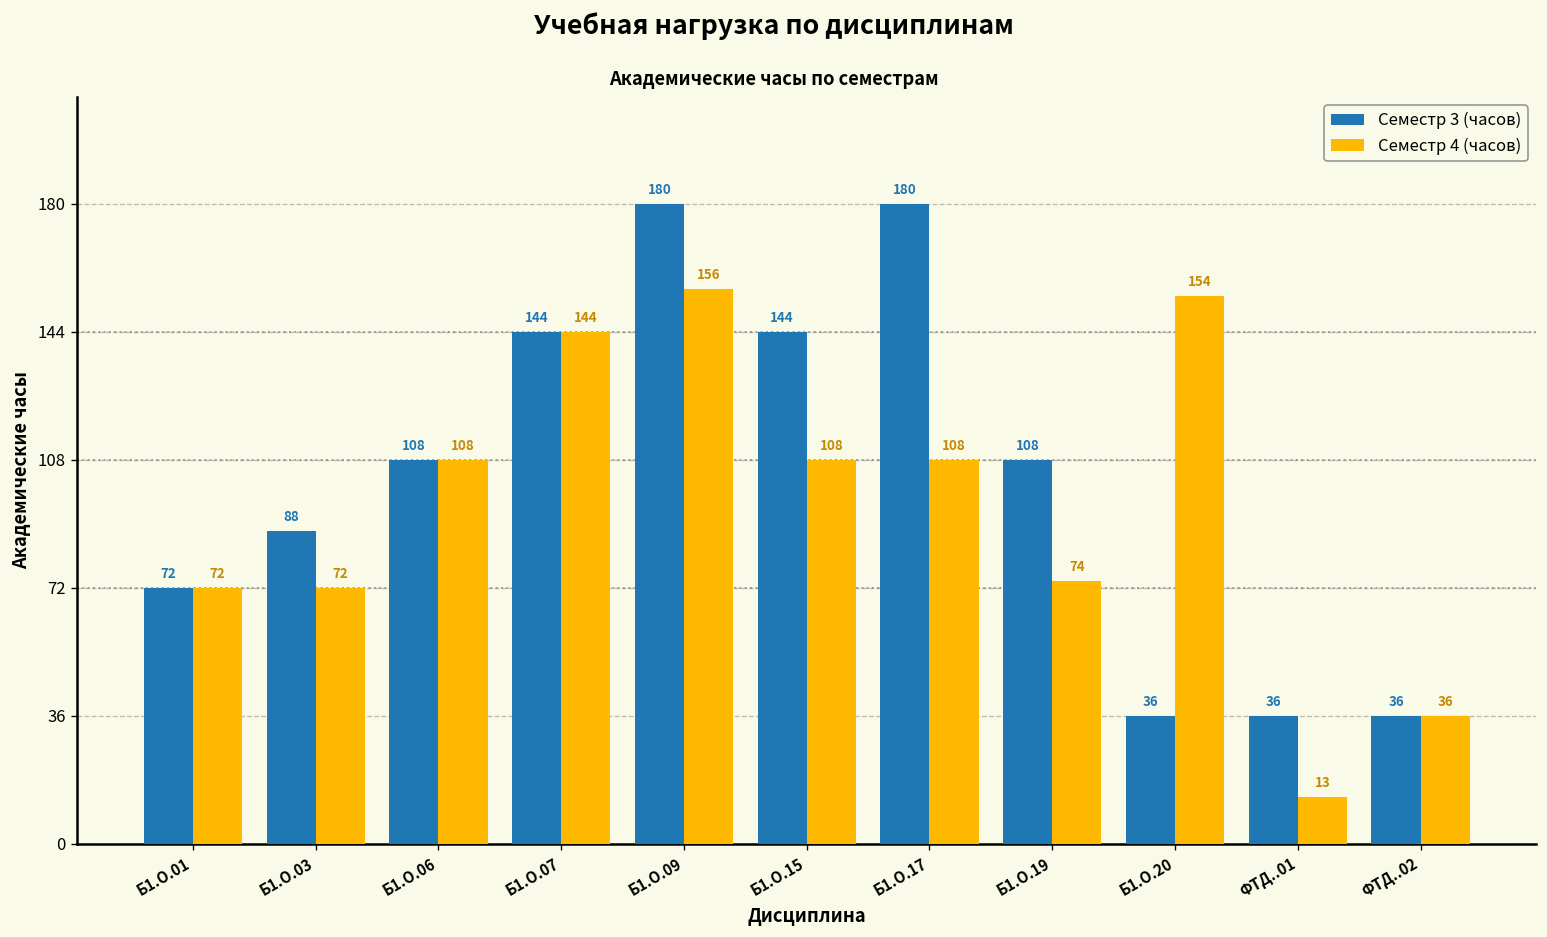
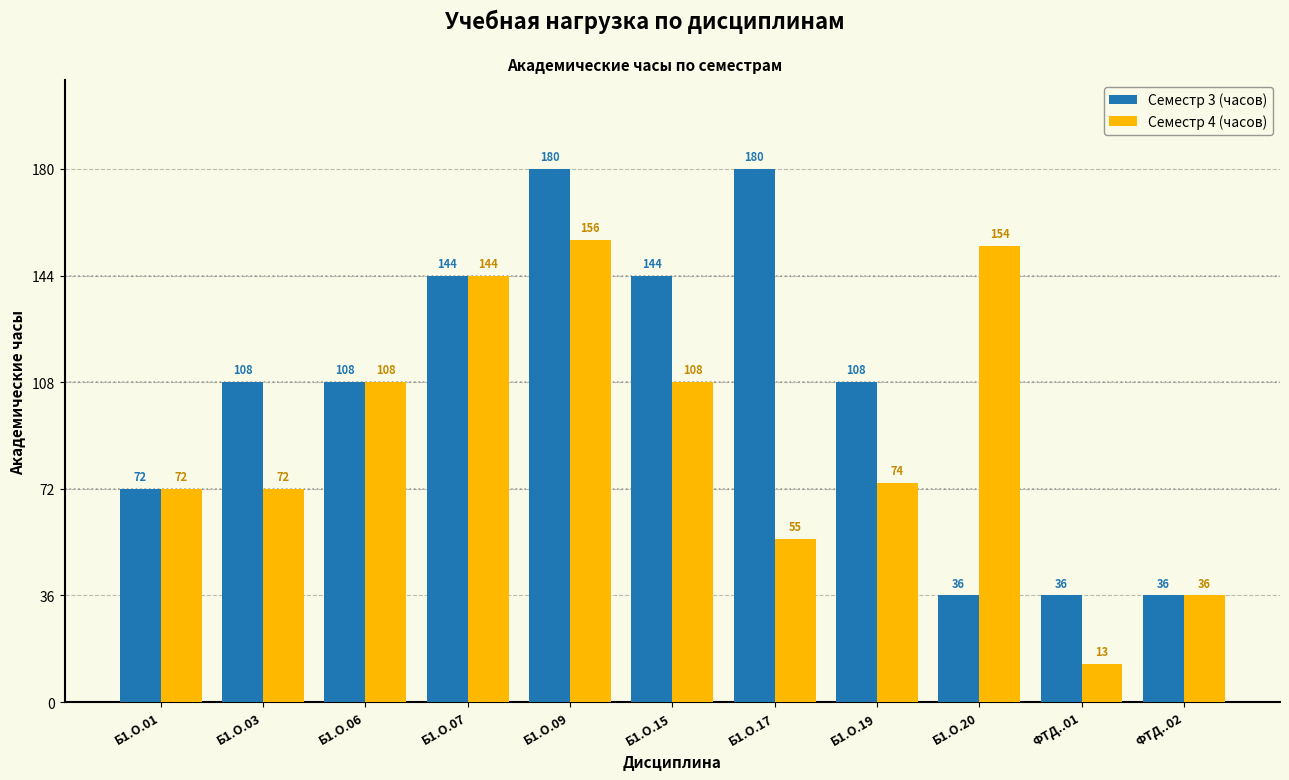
Семестр 3 (часов), Б1.О.03: 88 -> 108
Семестр 4 (часов), Б1.О.17: 108 -> 55
